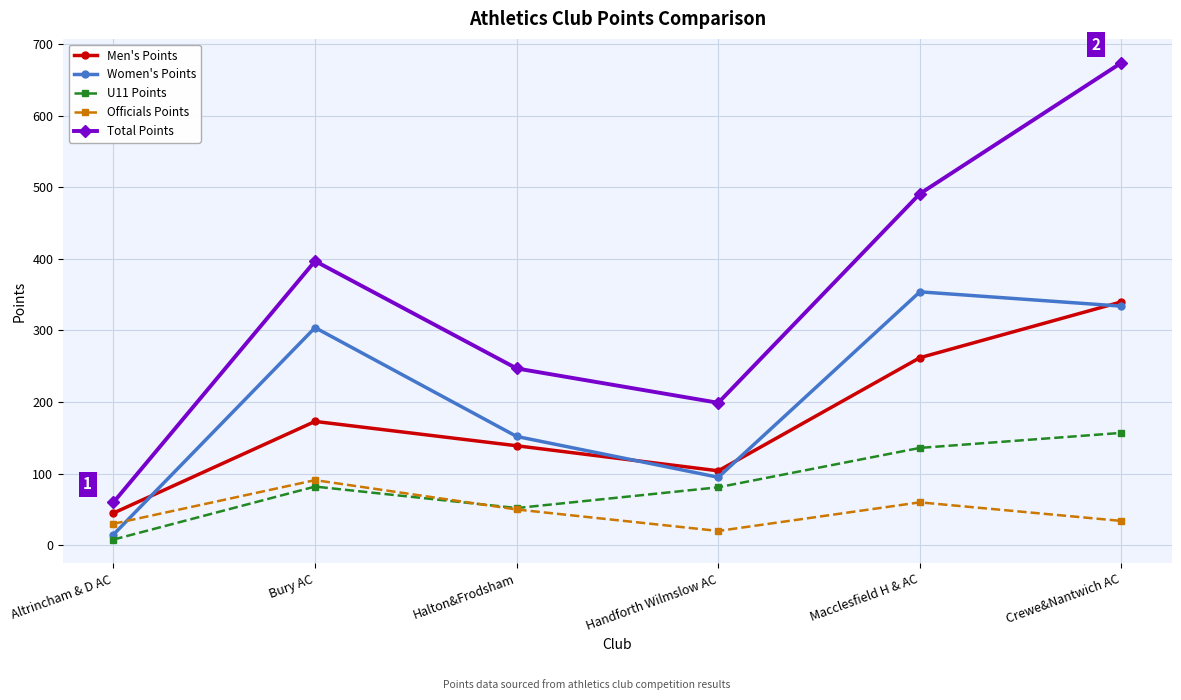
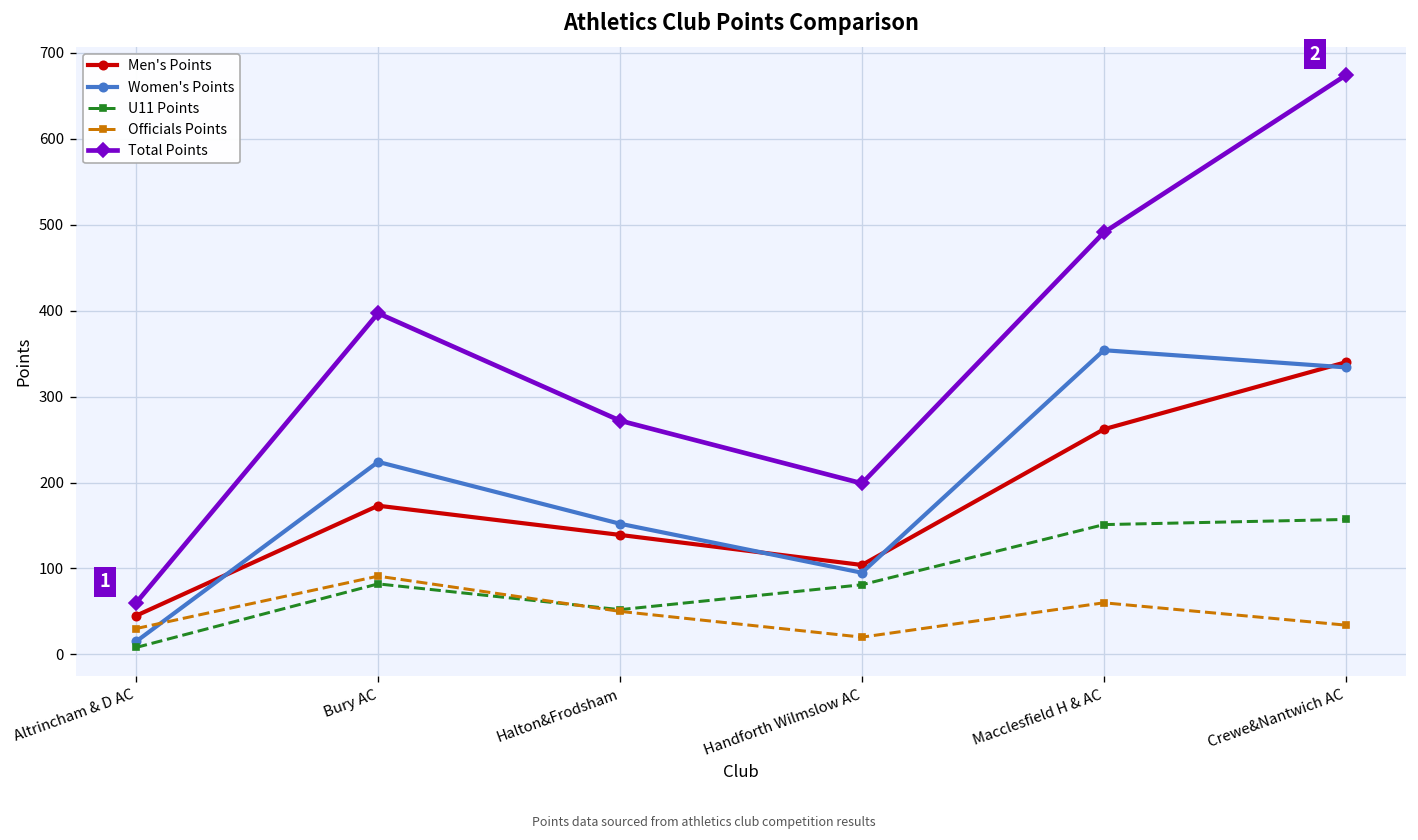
Women's Points, Bury AC: 300 -> 220
Total Points, Halton&Frodsham: 250 -> 270
U11 Points, Macclesfield H & AC: 140 -> 150
